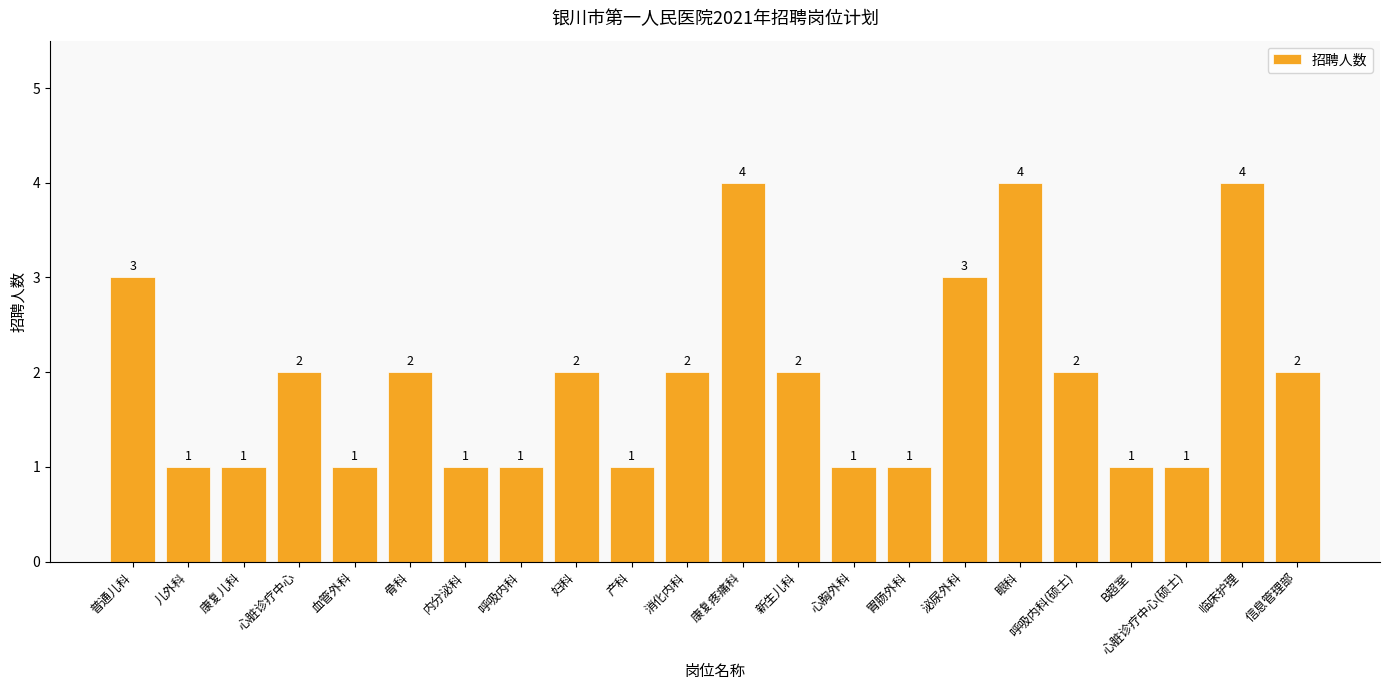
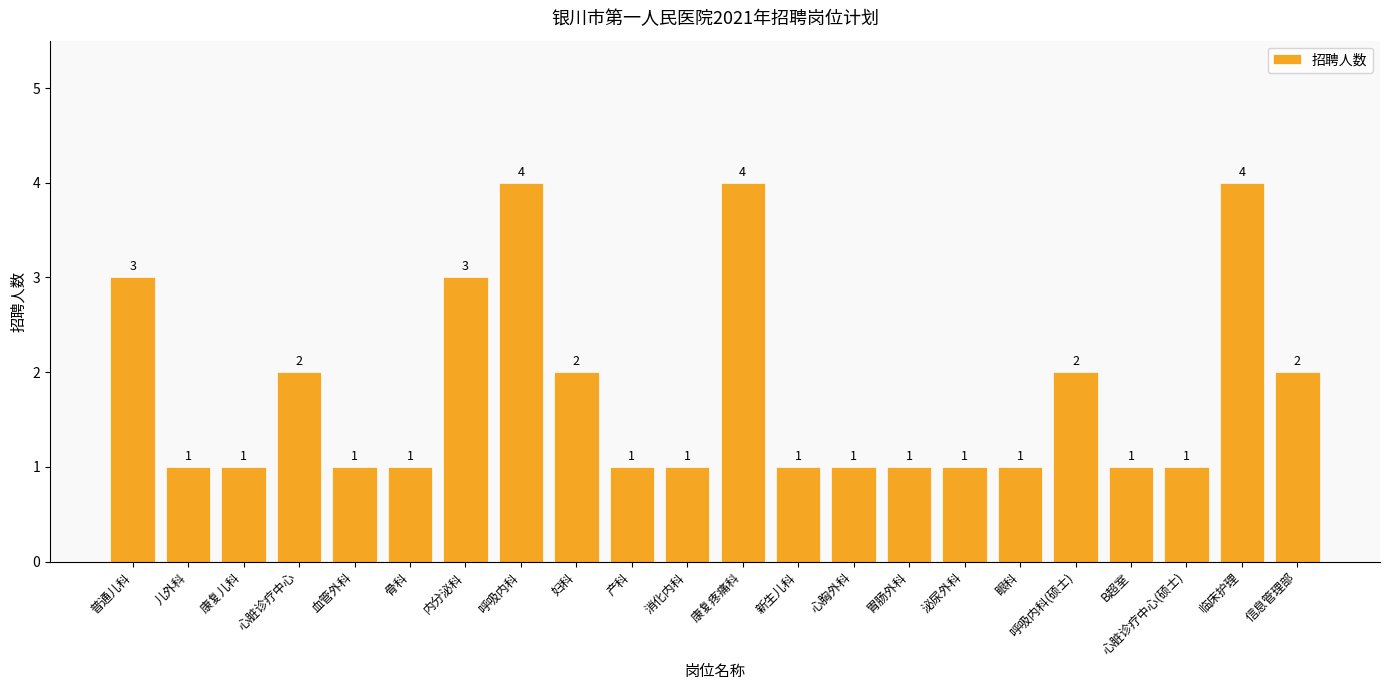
骨科: 2 -> 1
内分泌科: 1 -> 3
呼吸内科: 1 -> 4
消化内科: 2 -> 1
新生儿科: 2 -> 1
泌尿外科: 3 -> 1
眼科: 4 -> 1
